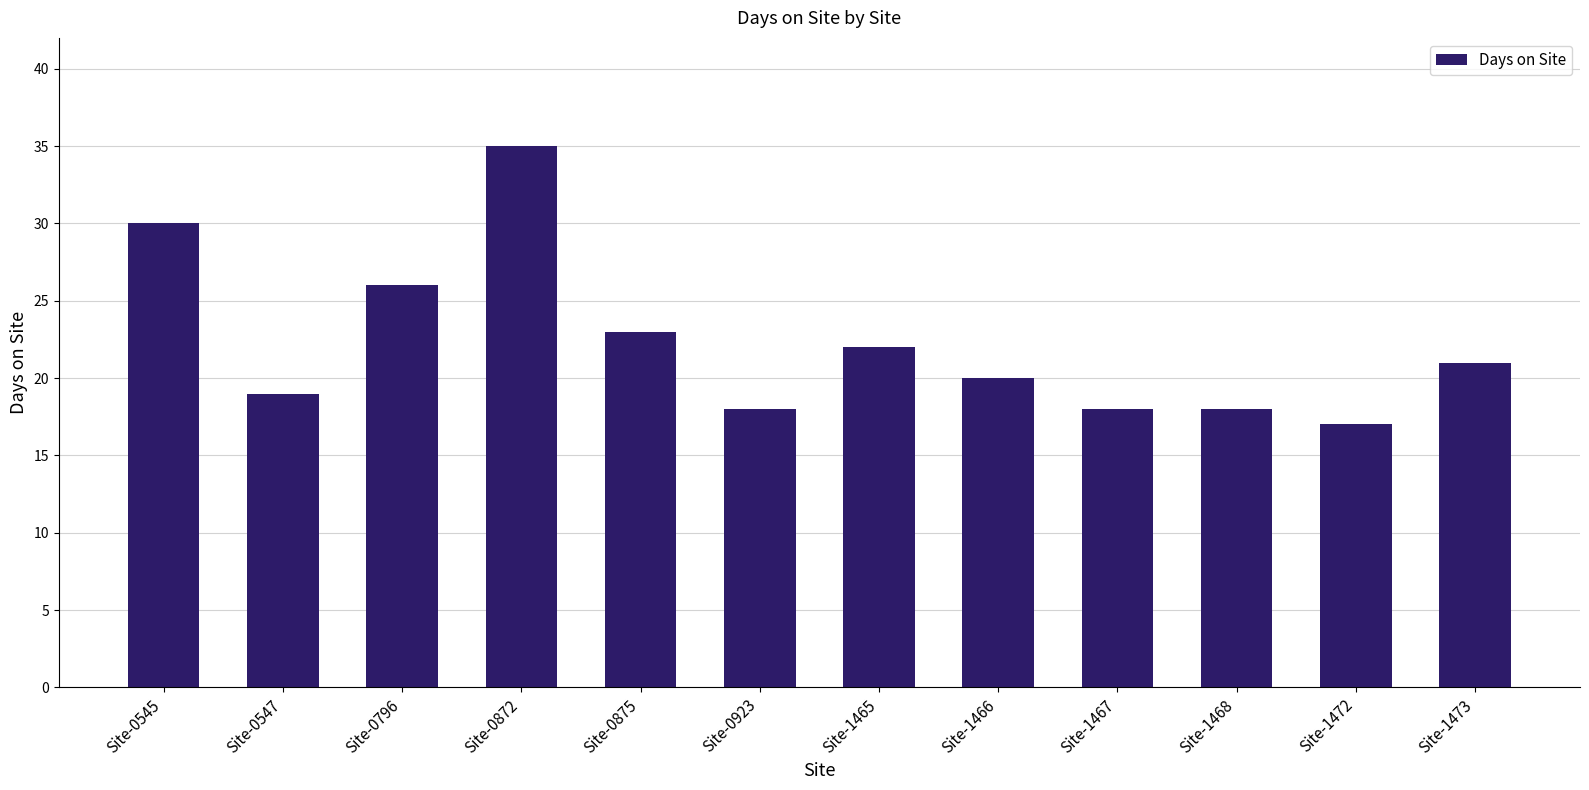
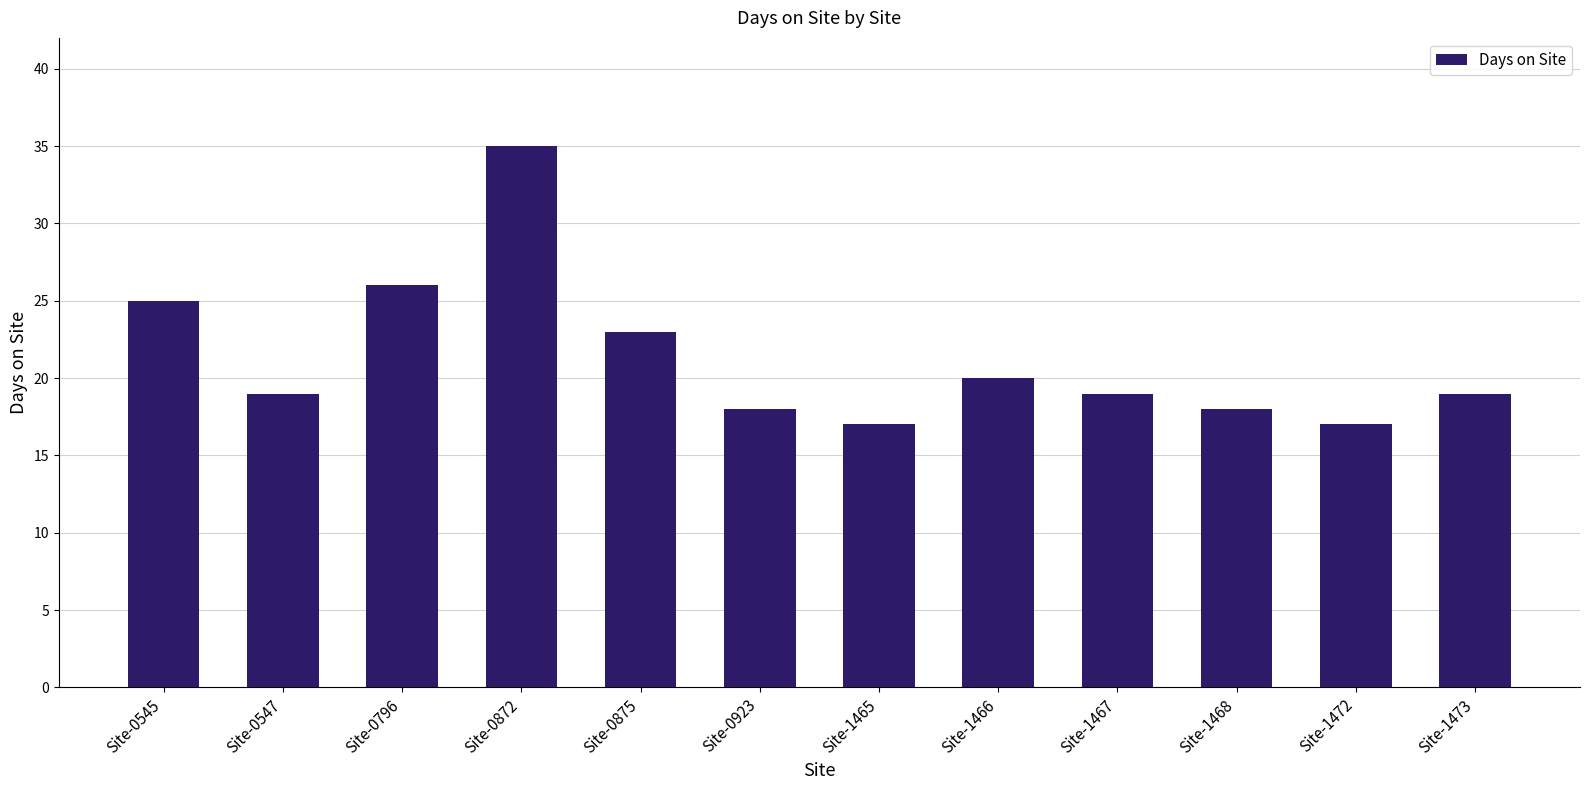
Site-0545: 30 -> 25
Site-1465: 22 -> 17
Site-1467: 18 -> 19
Site-1473: 21 -> 19
